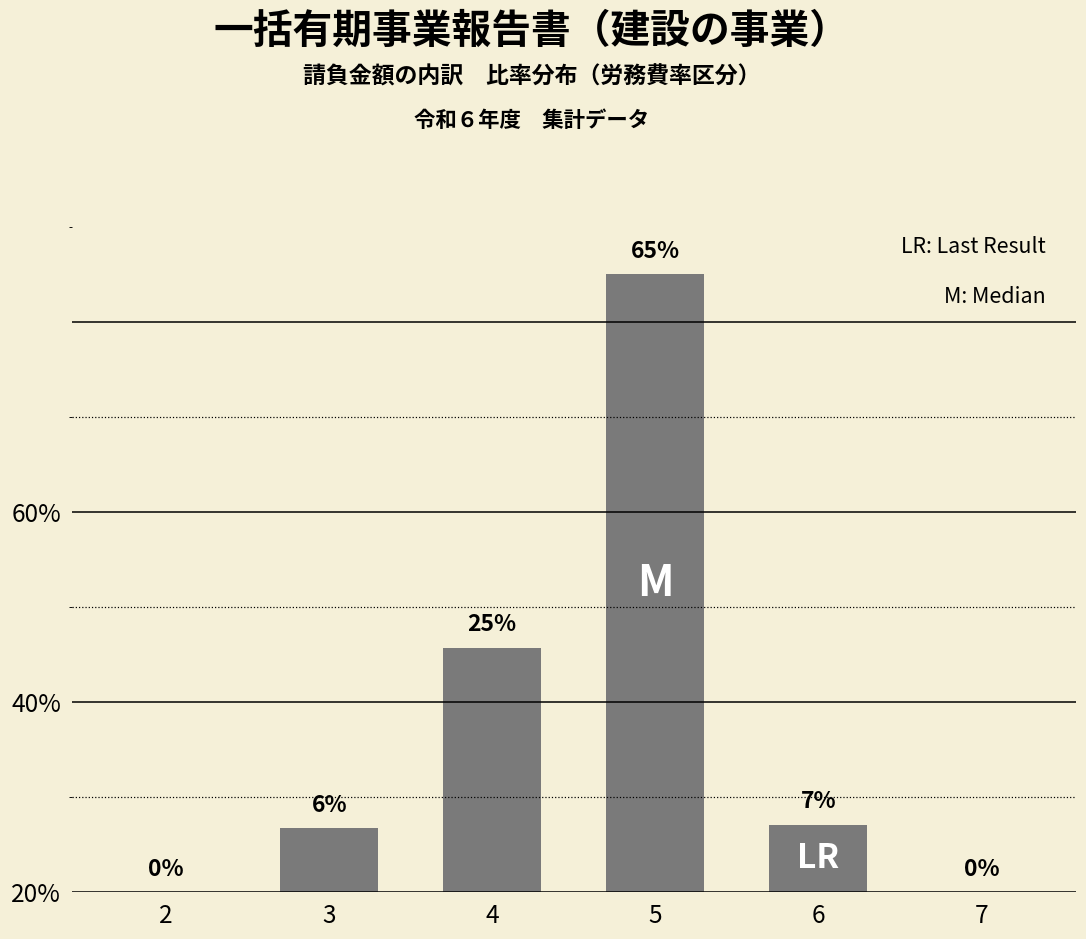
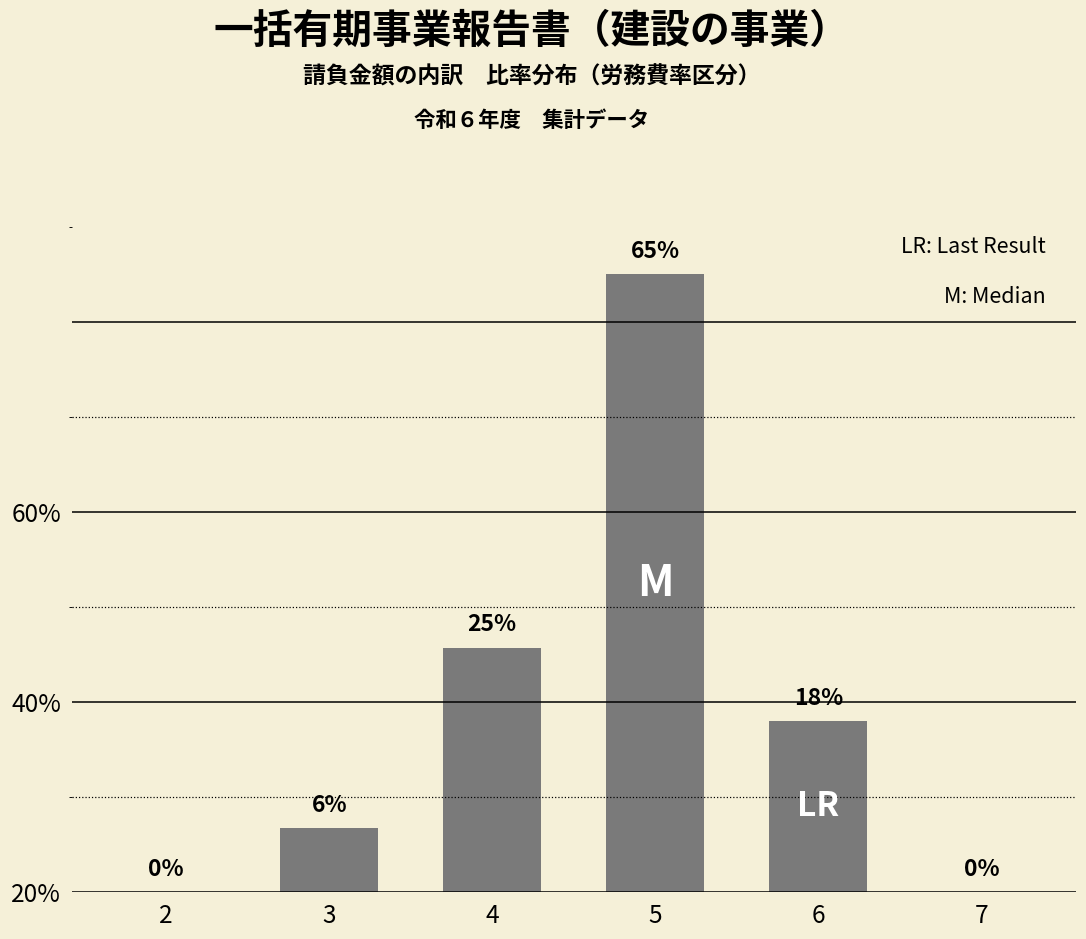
6: 7% -> 18%
